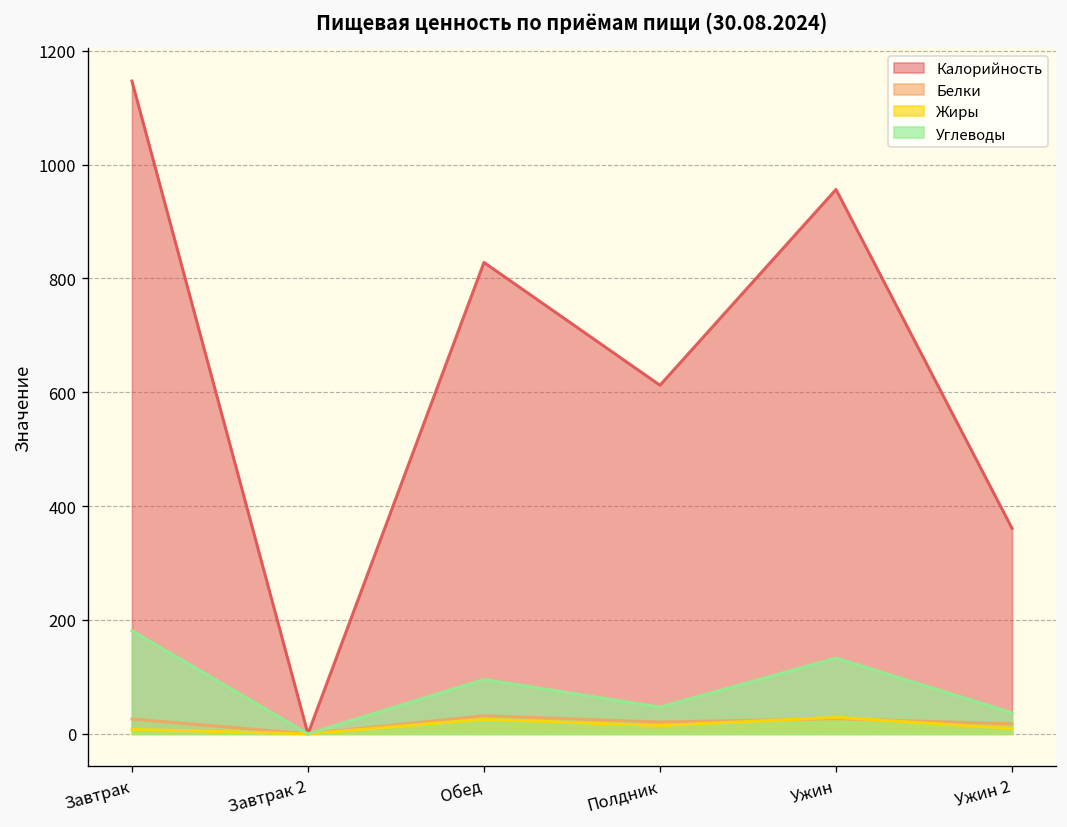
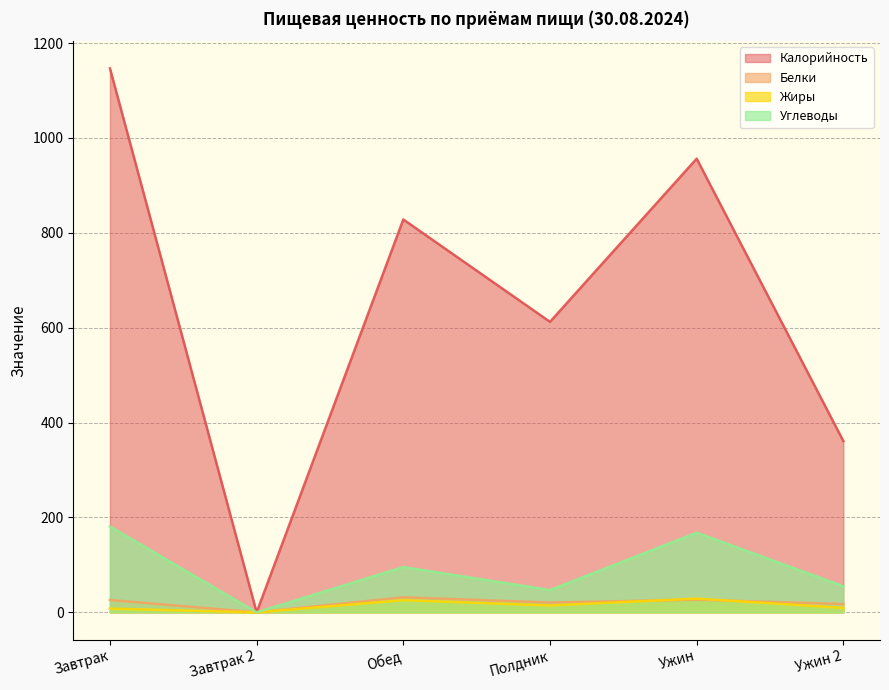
Углеводы, Ужин: 130 -> 170
Углеводы, Ужин 2: 40 -> 60
